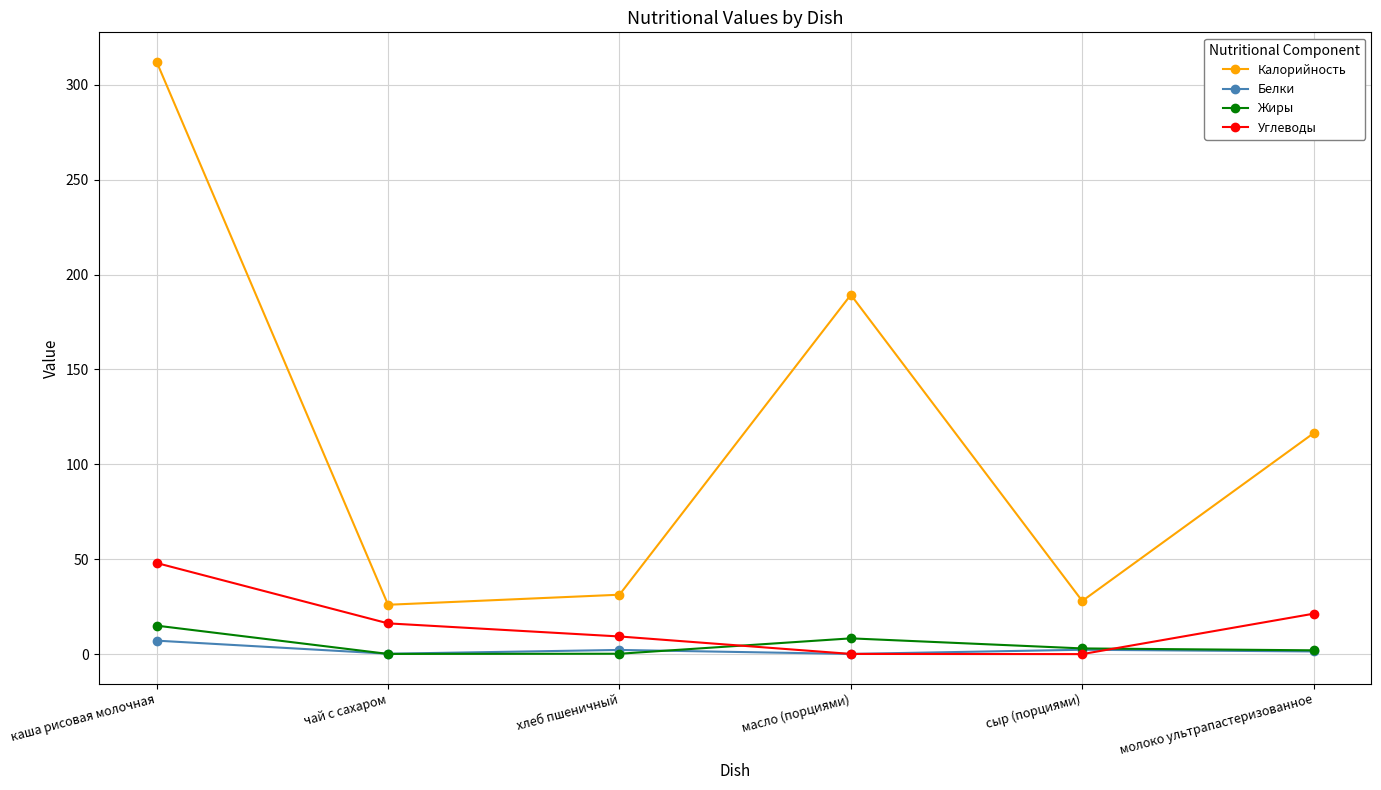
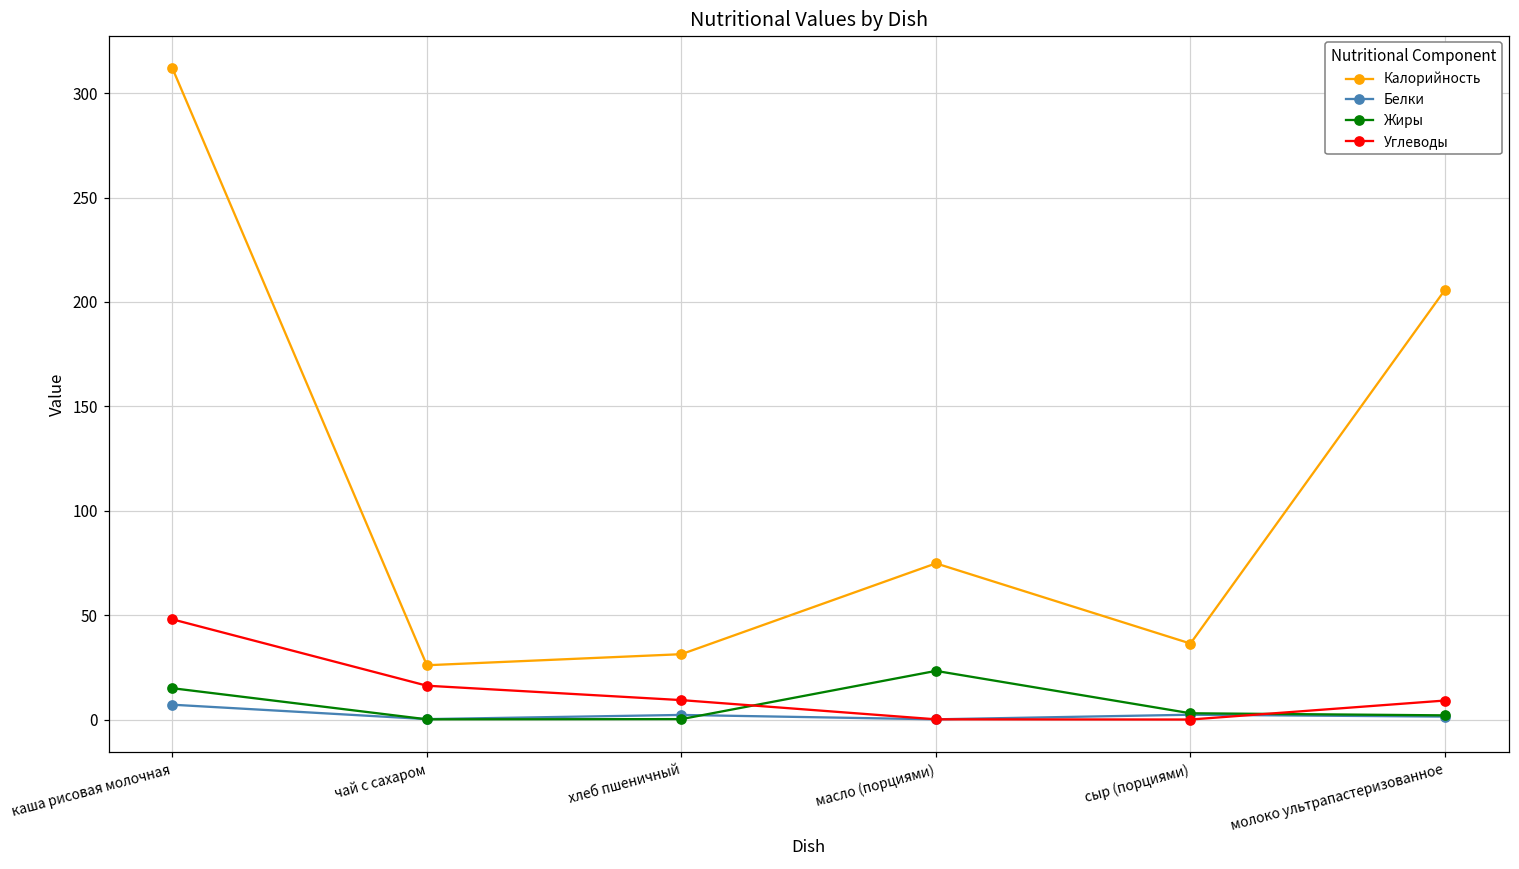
Калорийность, масло (порциями): 189 -> 75
Жиры, масло (порциями): 8 -> 23
Калорийность, сыр (порциями): 28 -> 36
Калорийность, молоко ультрапастеризованное: 116 -> 206
Углеводы, молоко ультрапастеризованное: 21 -> 9
